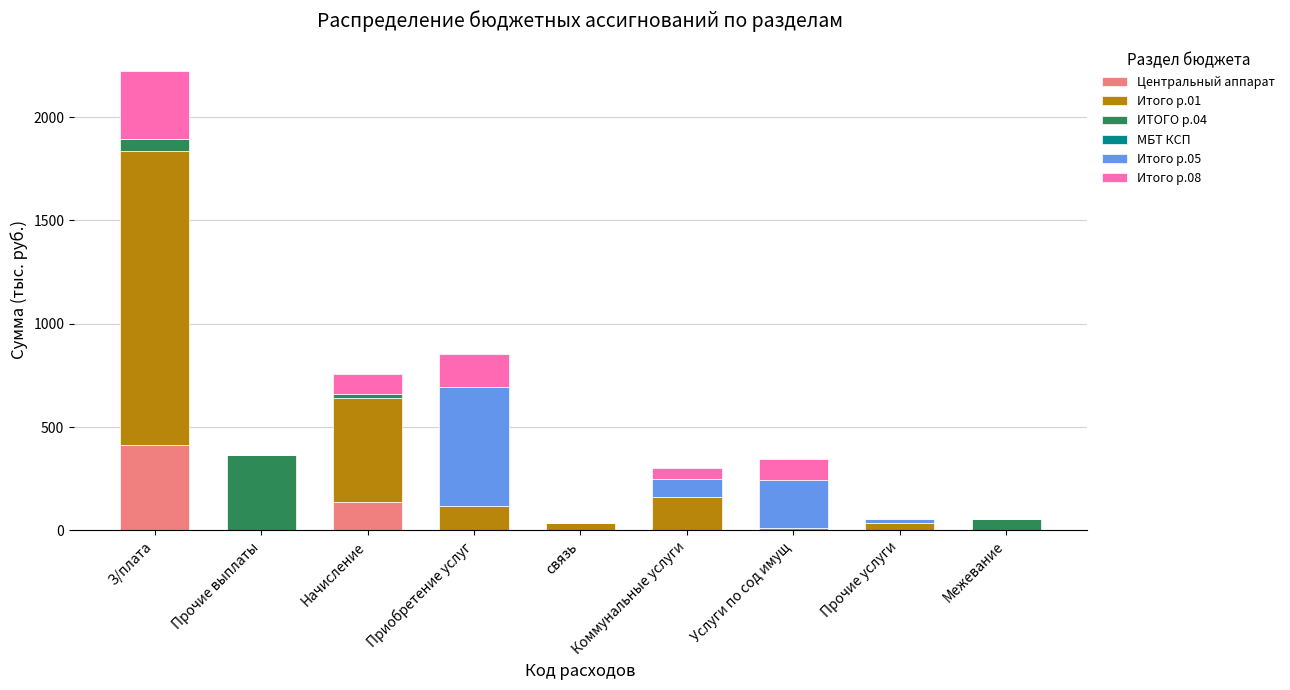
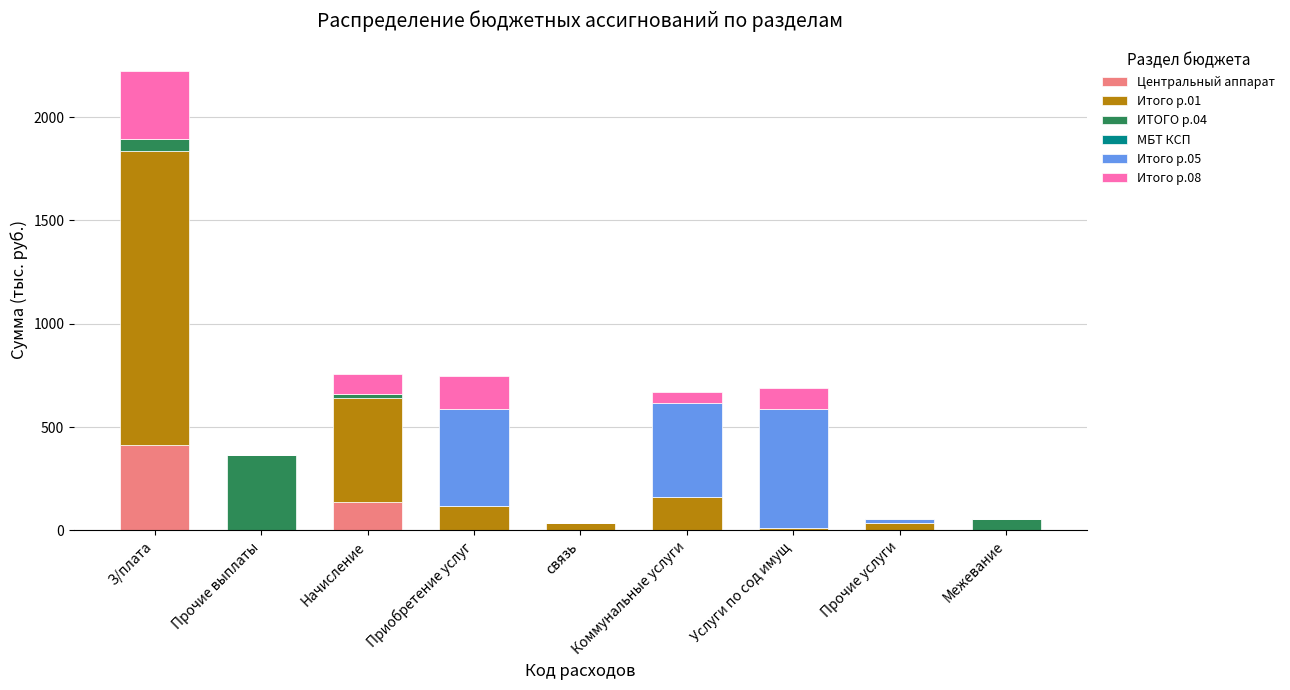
Итого р.05, Приобретение услуг: 580 -> 470
Итого р.05, Коммунальные услуги: 90 -> 460
Итого р.05, Услуги по сод имущ: 230 -> 580
